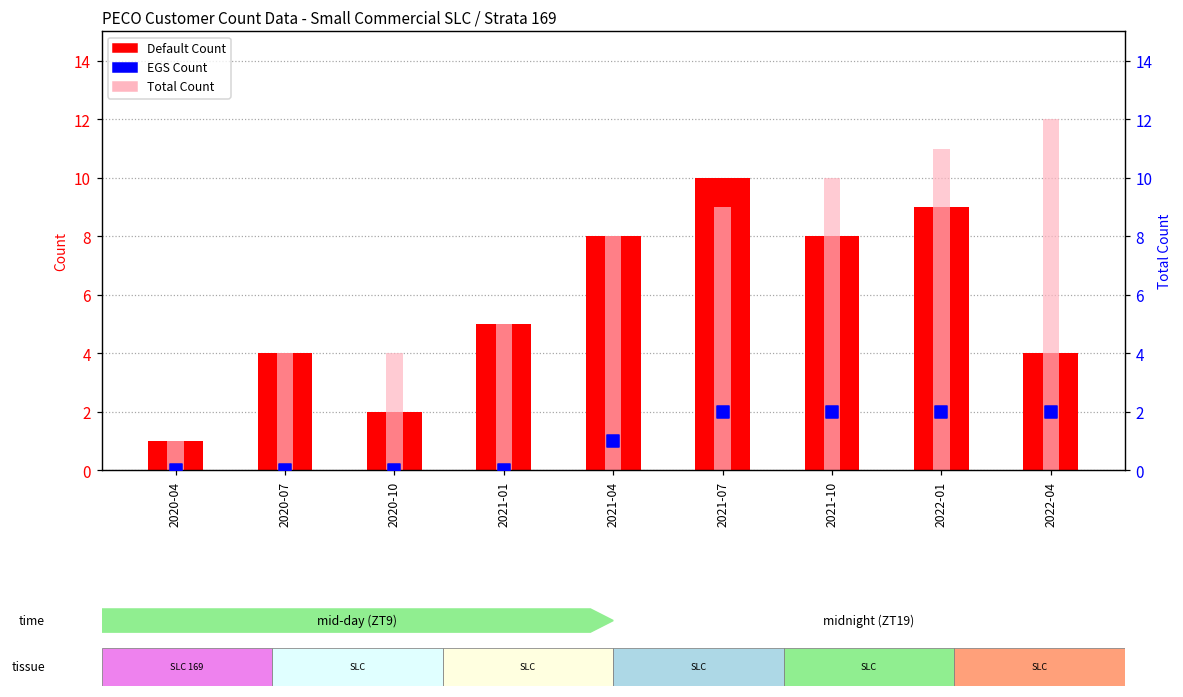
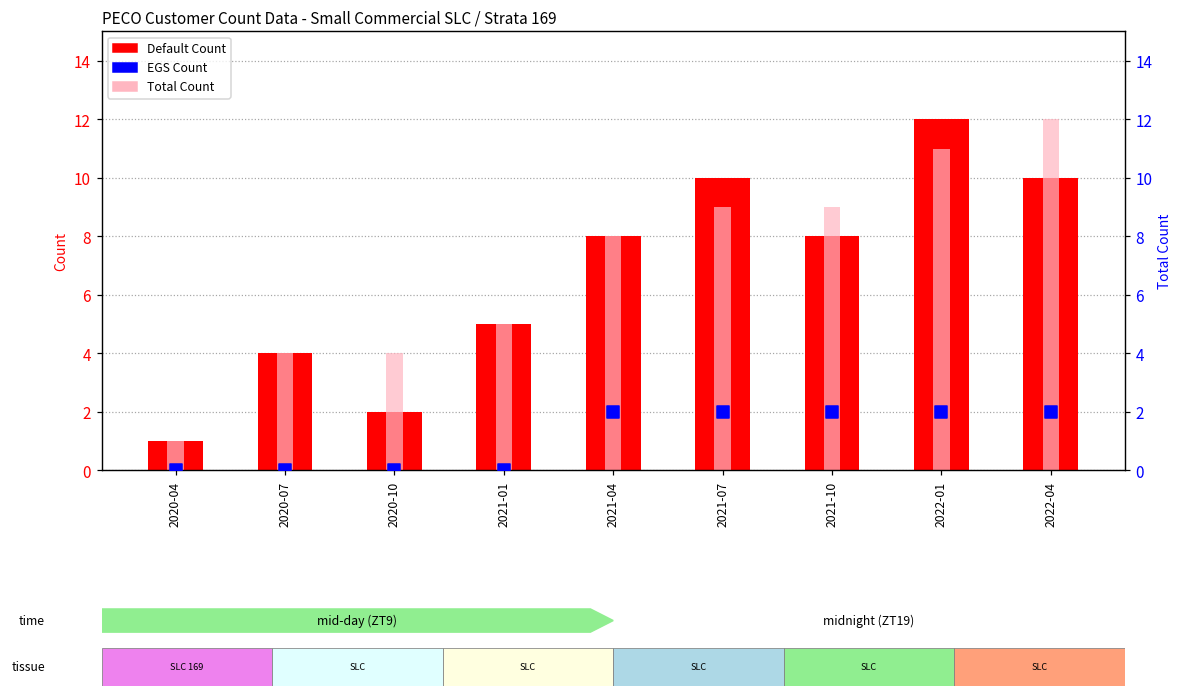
Total Count, 2021-10: 10 -> 9
Default Count, 2022-01: 9 -> 12
Default Count, 2022-04: 4 -> 10
EGS Count, 2021-04: 1 -> 2
